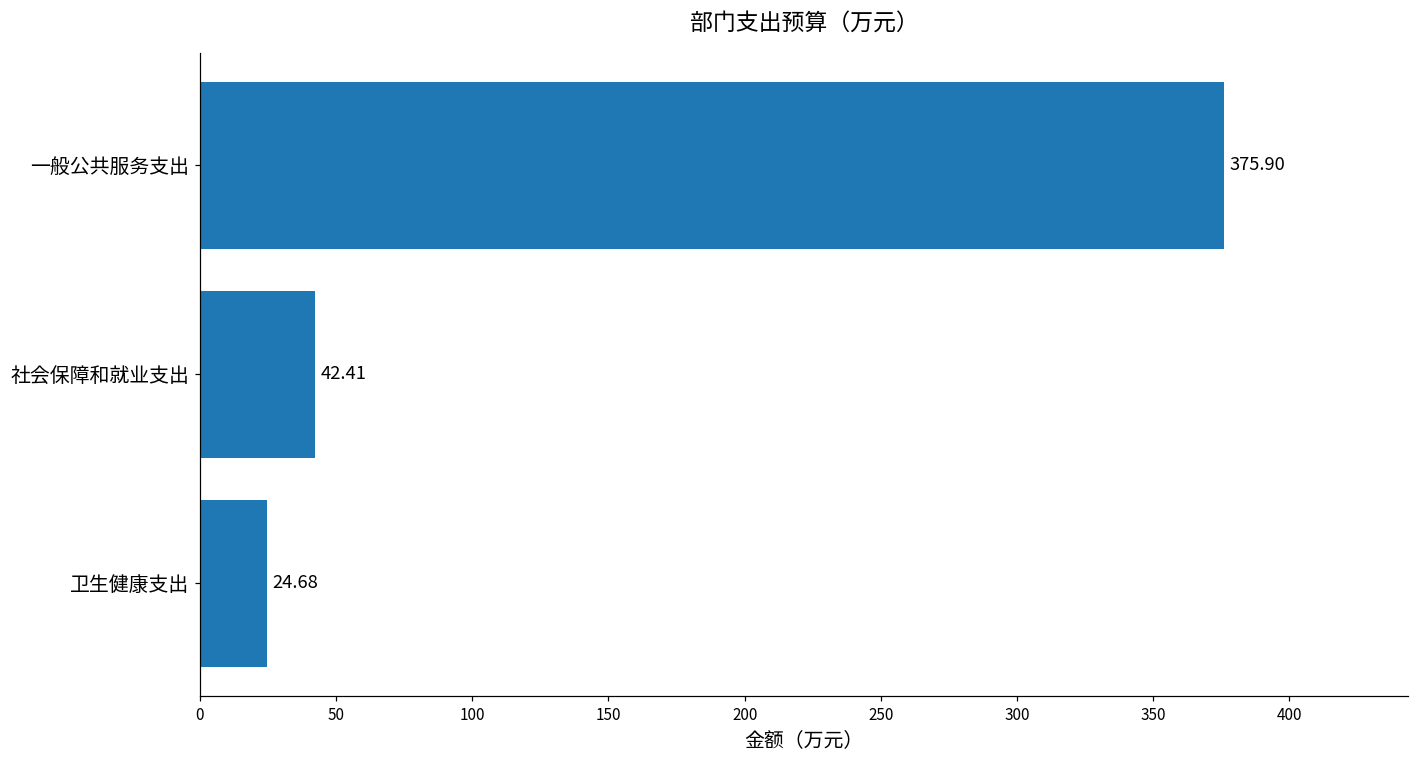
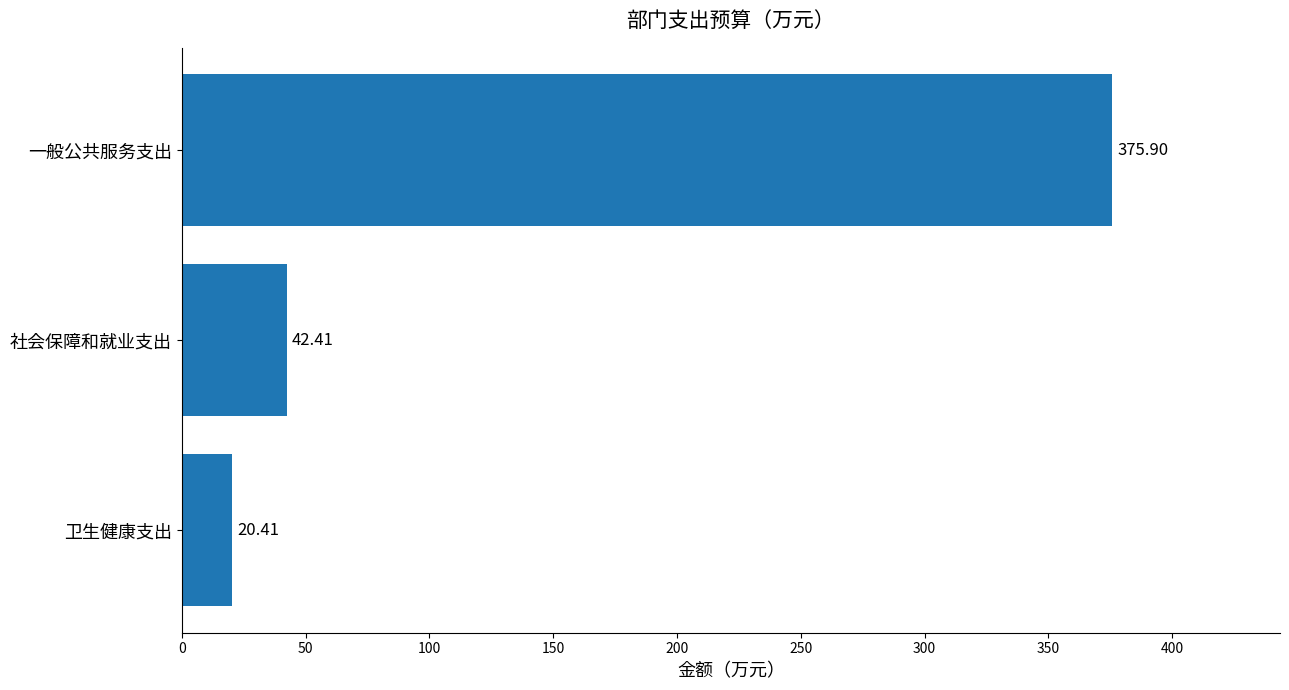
卫生健康支出: 24.68 -> 20.41
